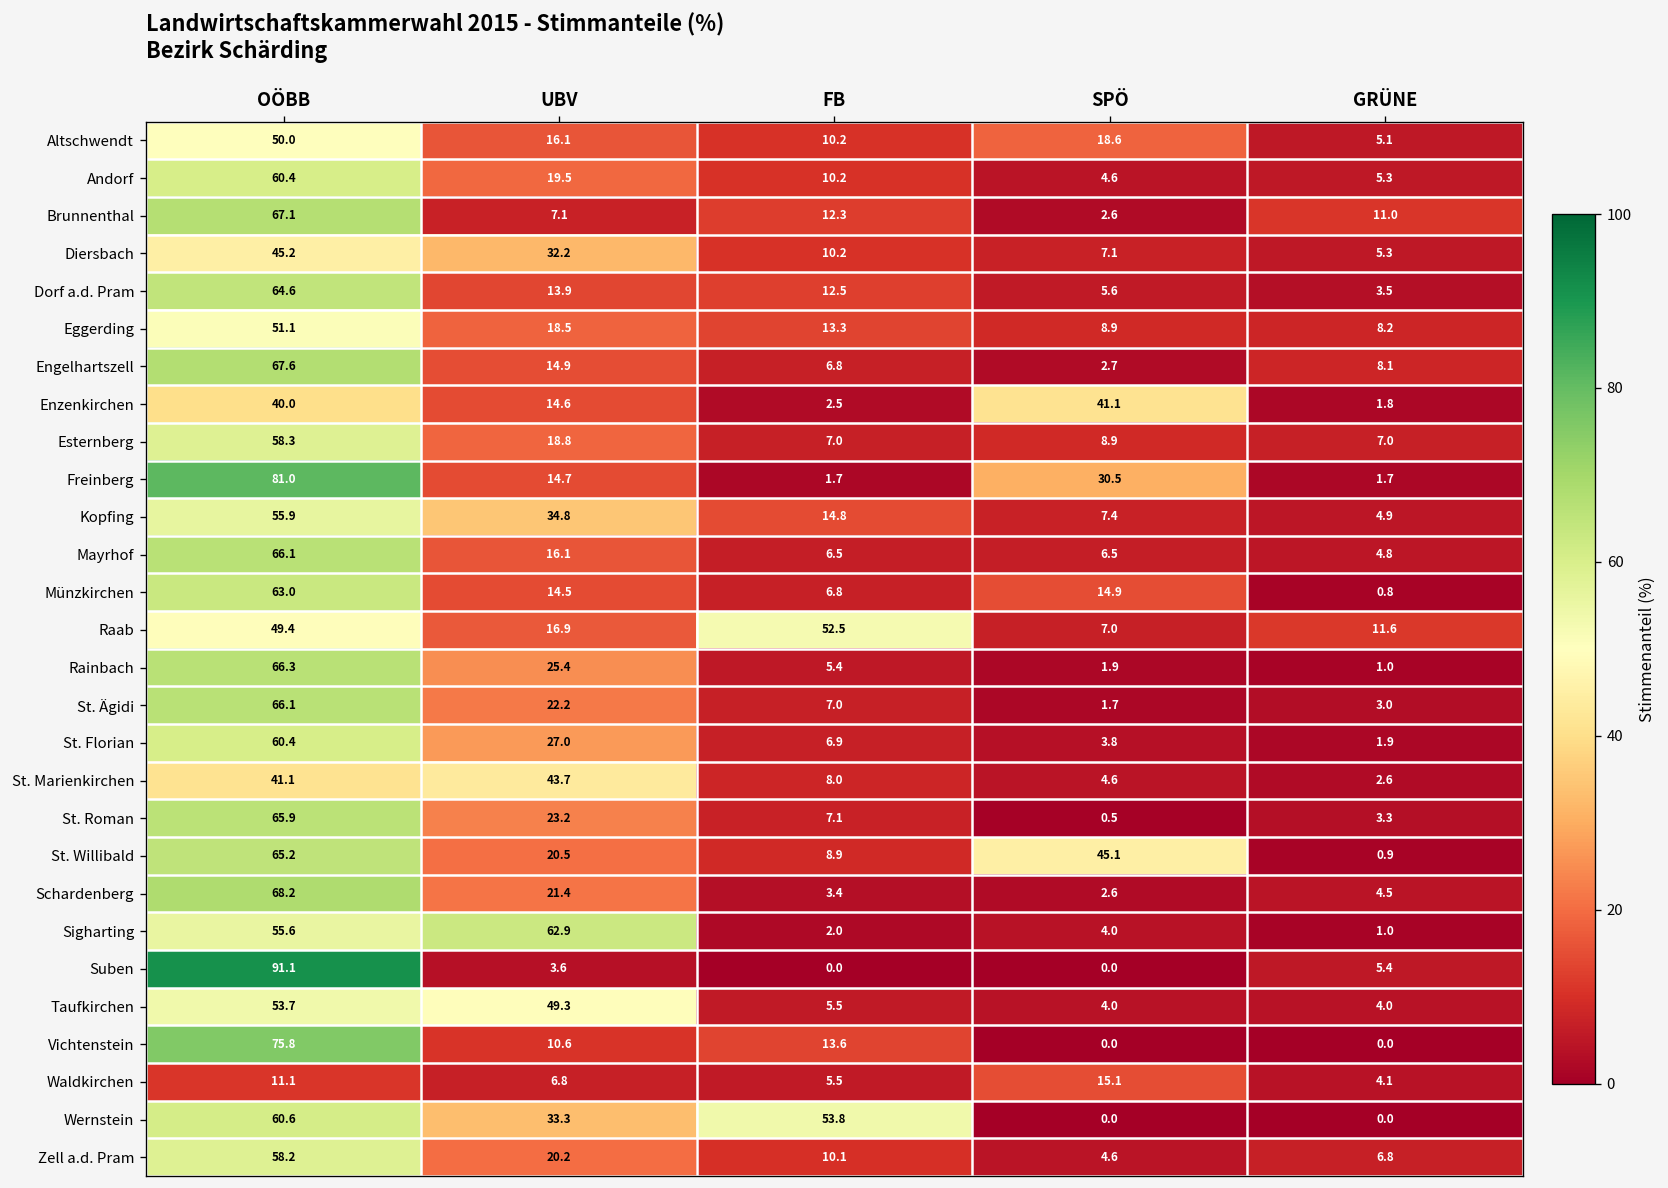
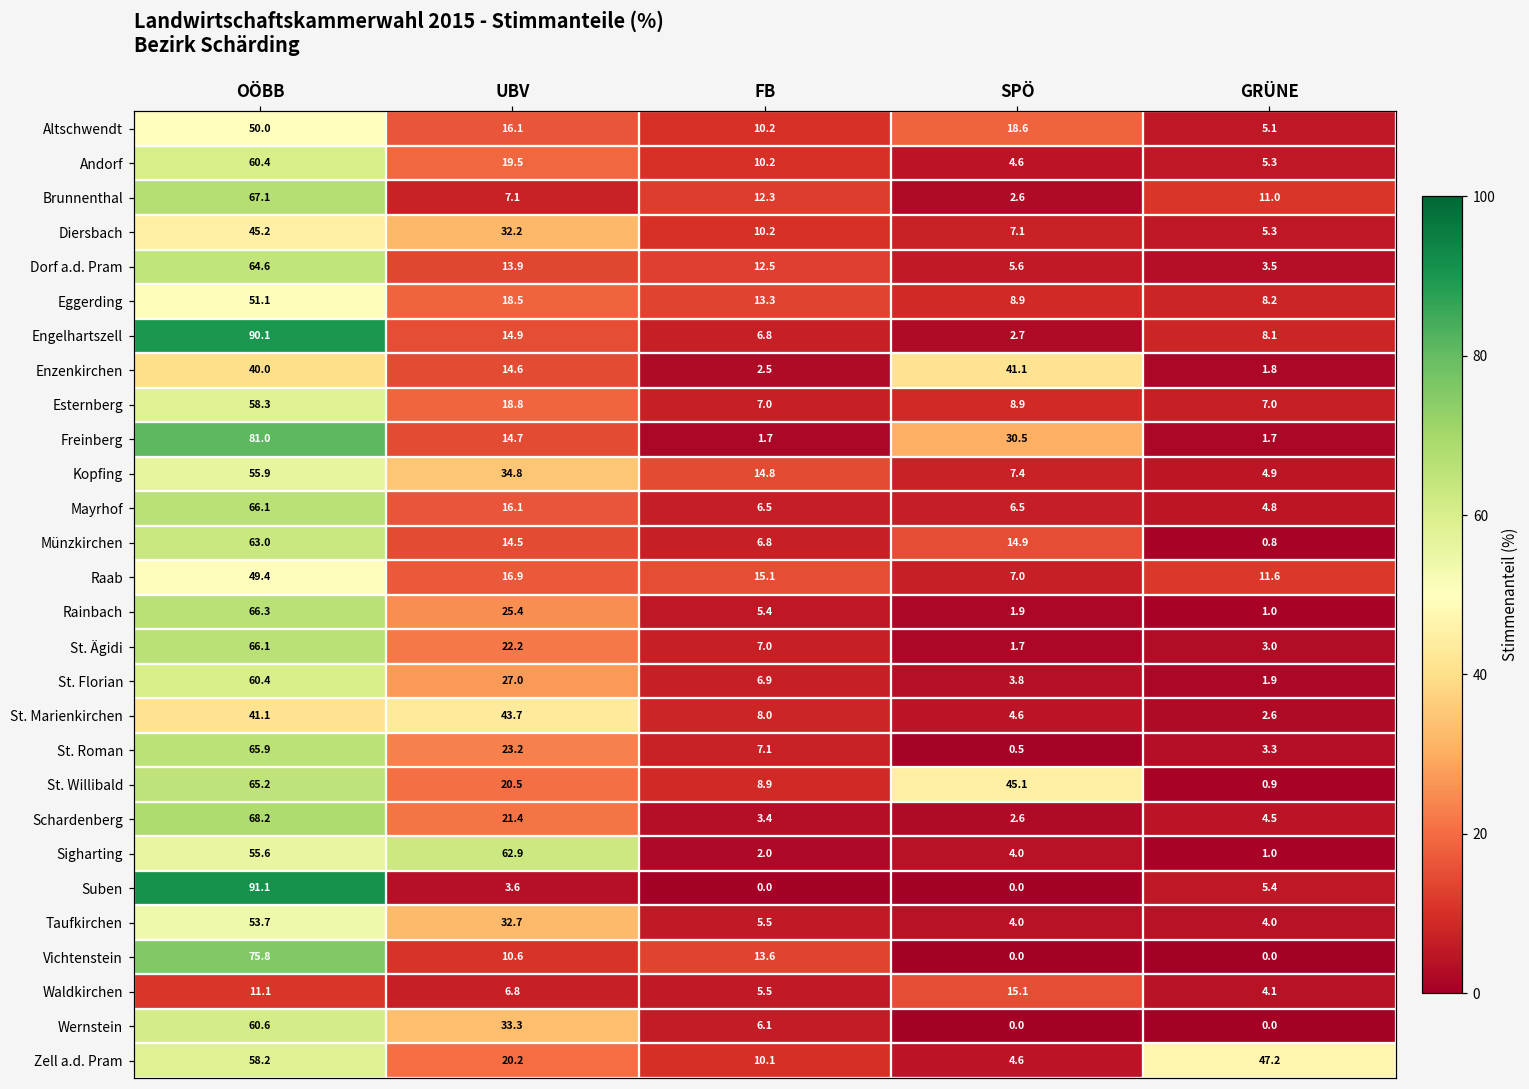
Engelhartszell, OÖBB: 67.6 -> 90.1
Raab, FB: 52.5 -> 15.1
Taufkirchen, UBV: 49.3 -> 32.7
Wernstein, FB: 53.8 -> 6.1
Zell a.d. Pram, GRÜNE: 6.8 -> 47.2
